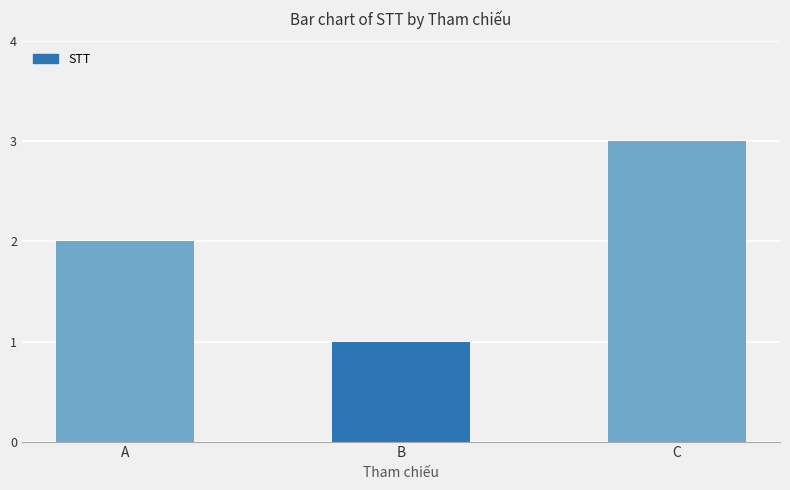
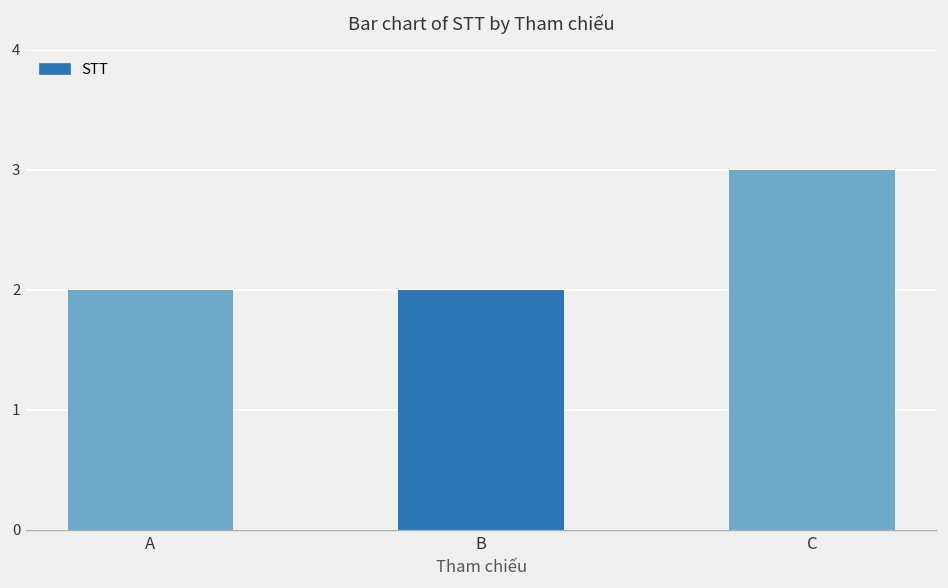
B: 1 -> 2
